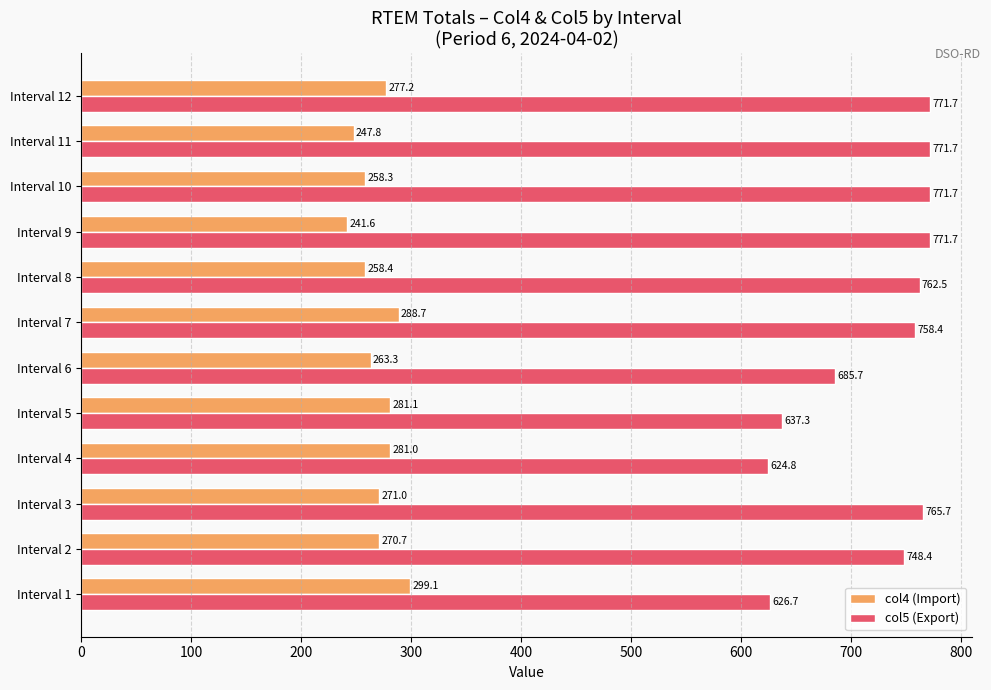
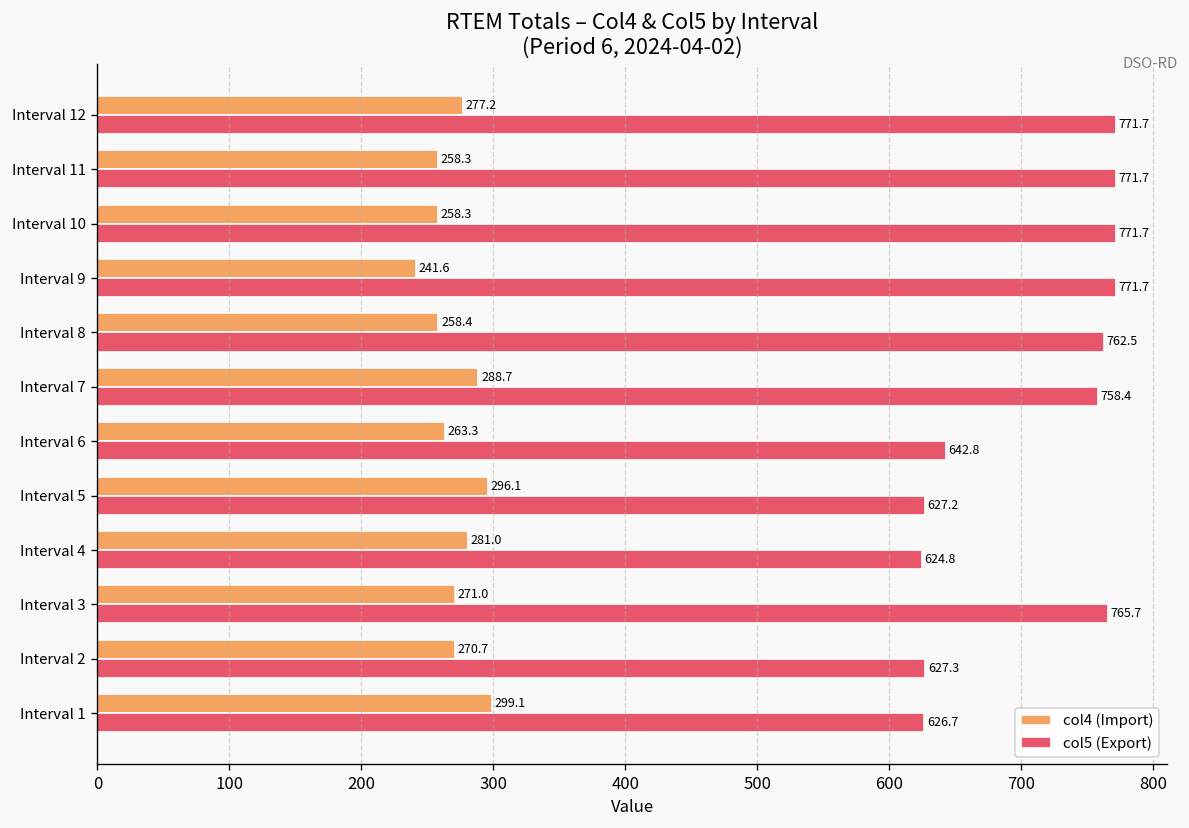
col4 (Import), Interval 11: 247.8 -> 258.3
col5 (Export), Interval 6: 685.7 -> 642.8
col4 (Import), Interval 5: 281.1 -> 296.1
col5 (Export), Interval 5: 637.3 -> 627.2
col5 (Export), Interval 2: 748.4 -> 627.3
